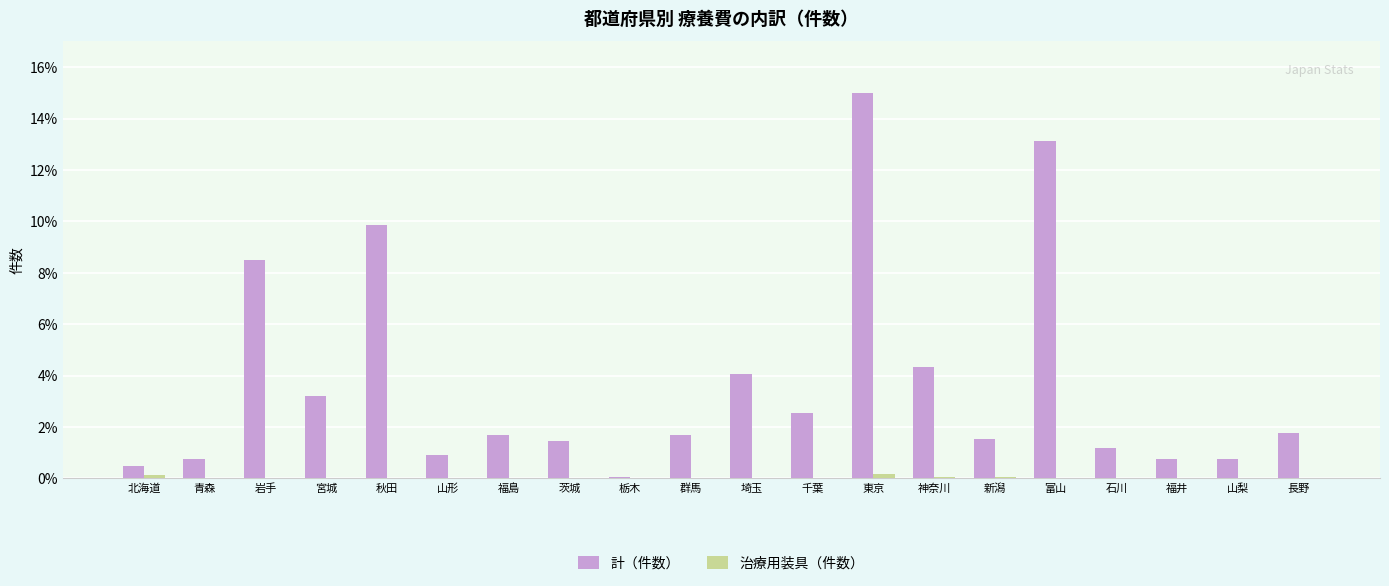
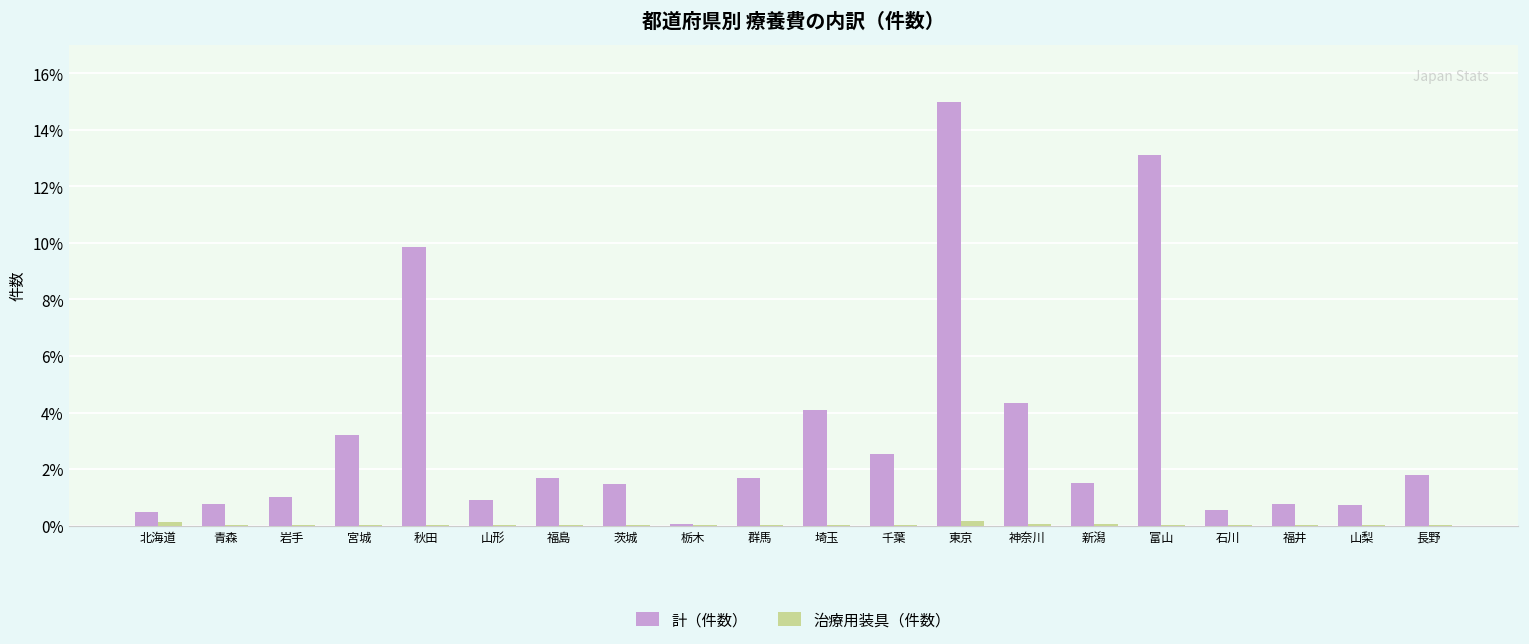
計（件数）, 岩手: 8.5% -> 1.0%
計（件数）, 石川: 1.2% -> 0.6%
